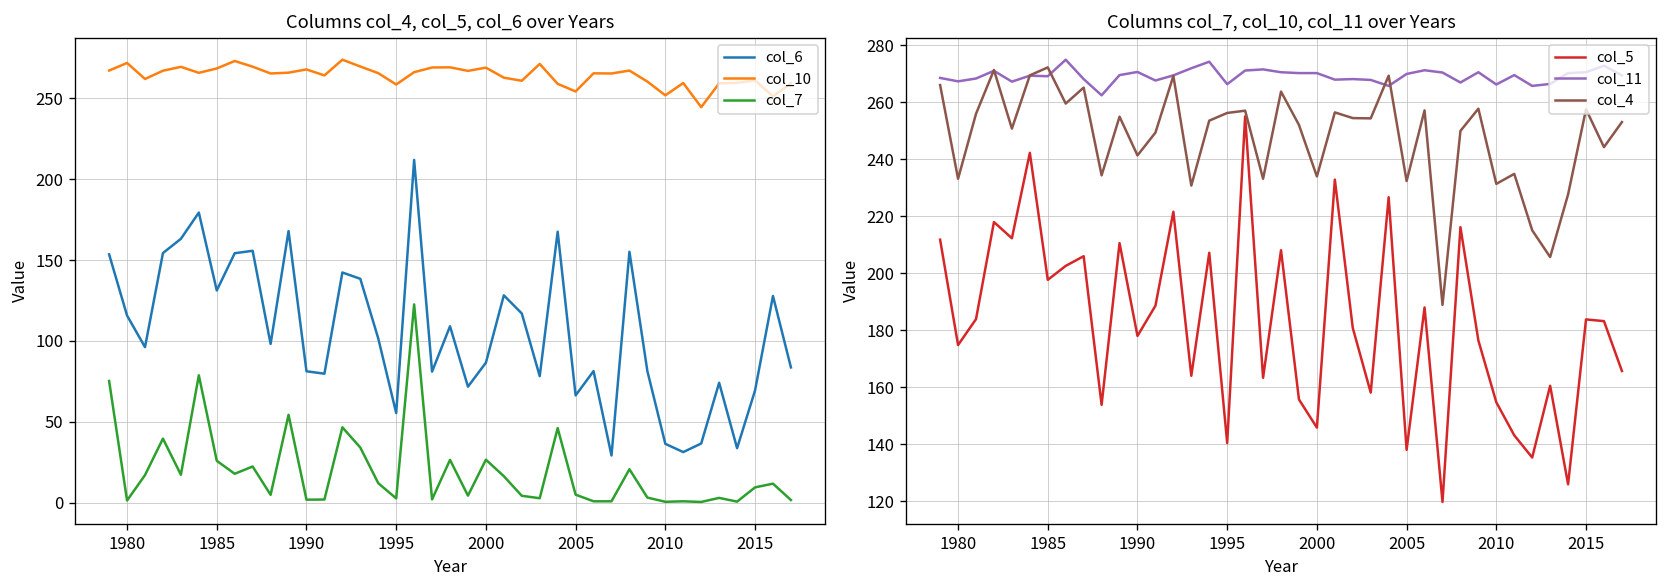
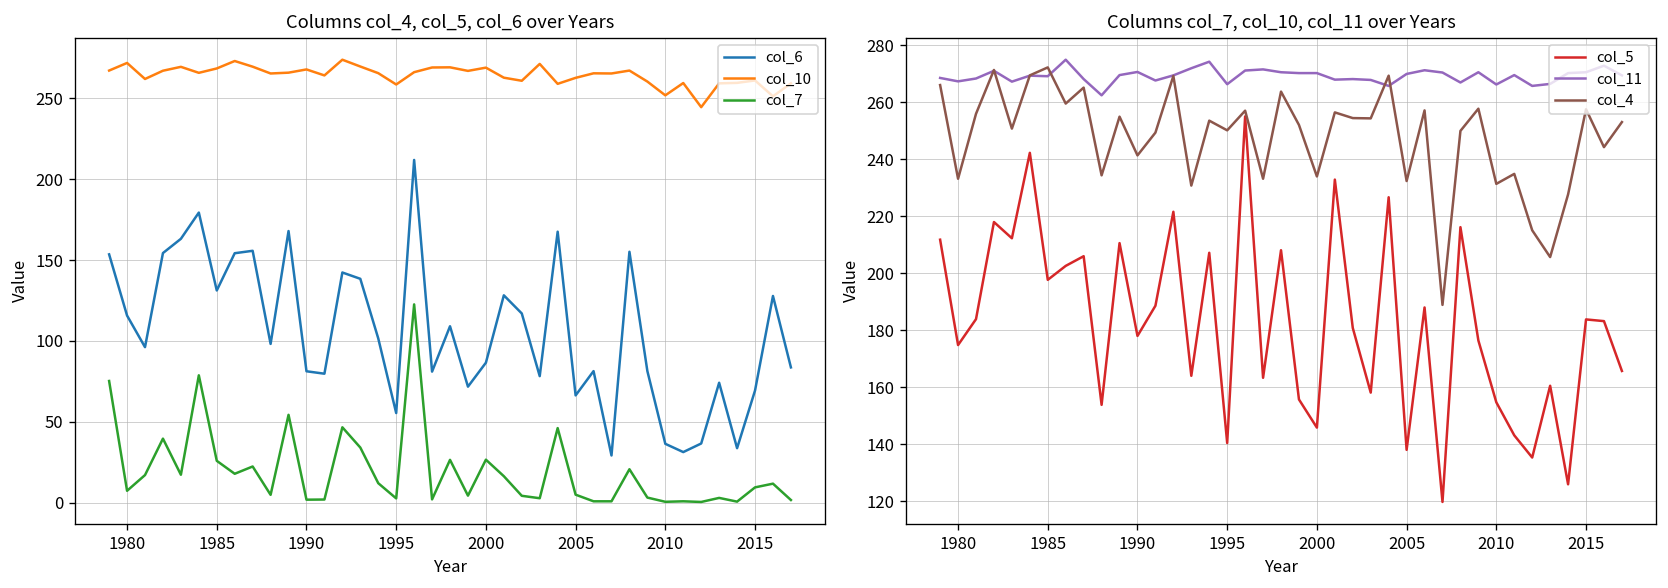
Columns col_4, col_5, col_6 over Years, col_7, 1980: 2 -> 8
Columns col_4, col_5, col_6 over Years, col_10, 2005: 254 -> 263
Columns col_7, col_10, col_11 over Years, col_4, 1995: 256 -> 250
